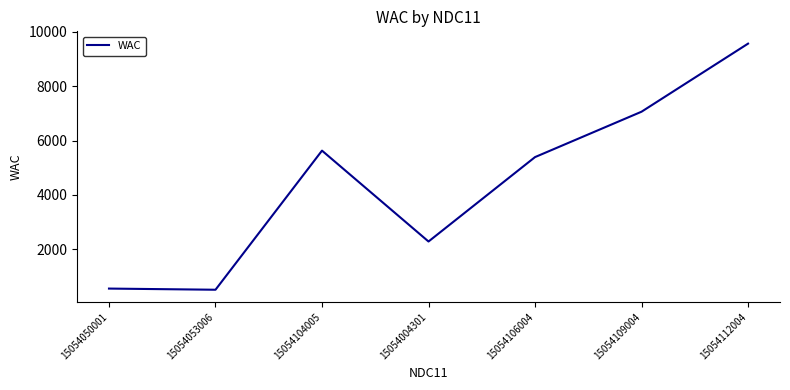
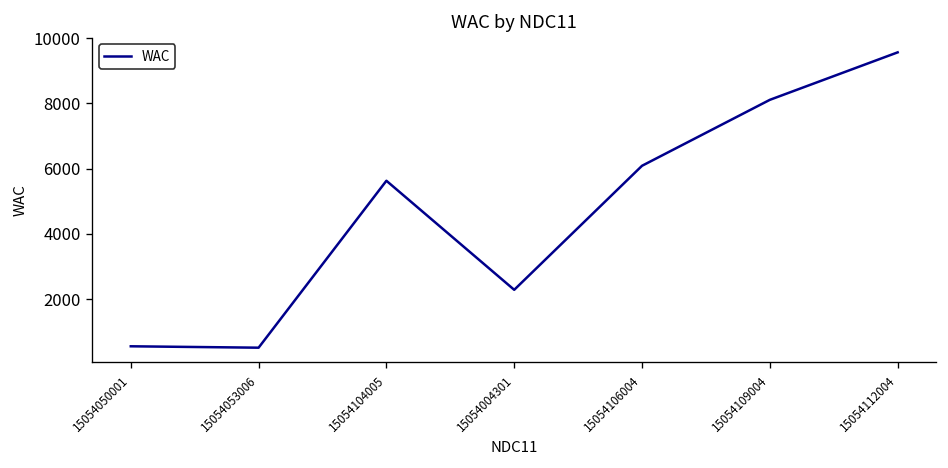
15054106004: 5400 -> 6100
15054109004: 7100 -> 8100
